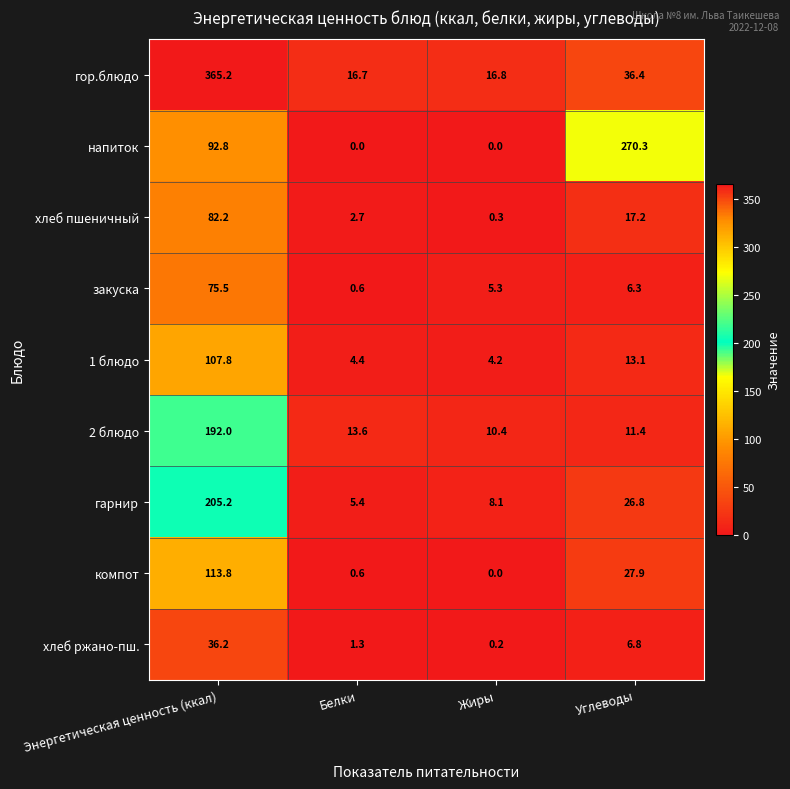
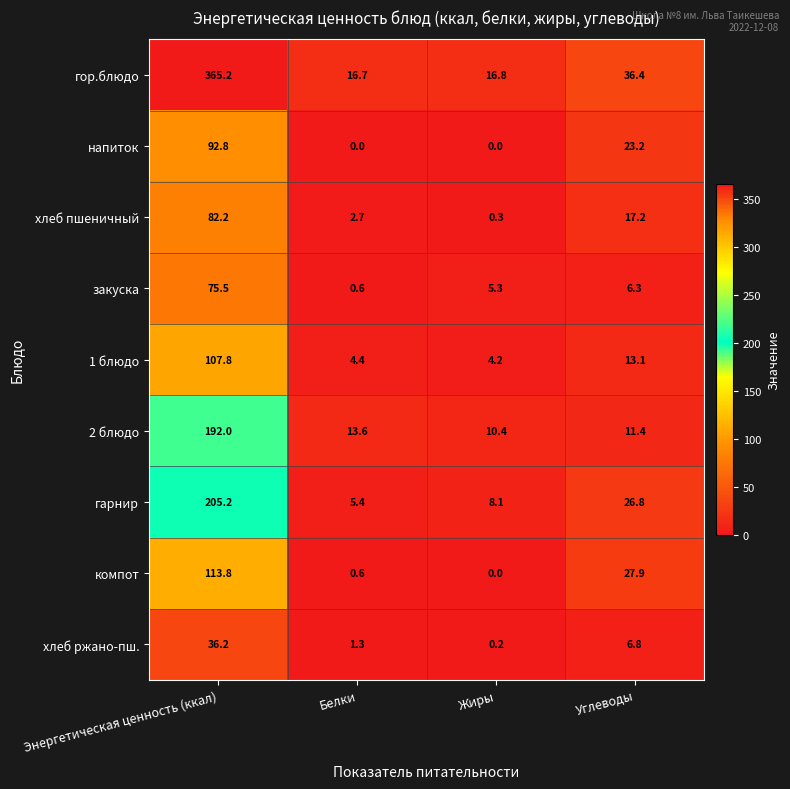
напиток, Углеводы: 270.3 -> 23.2
